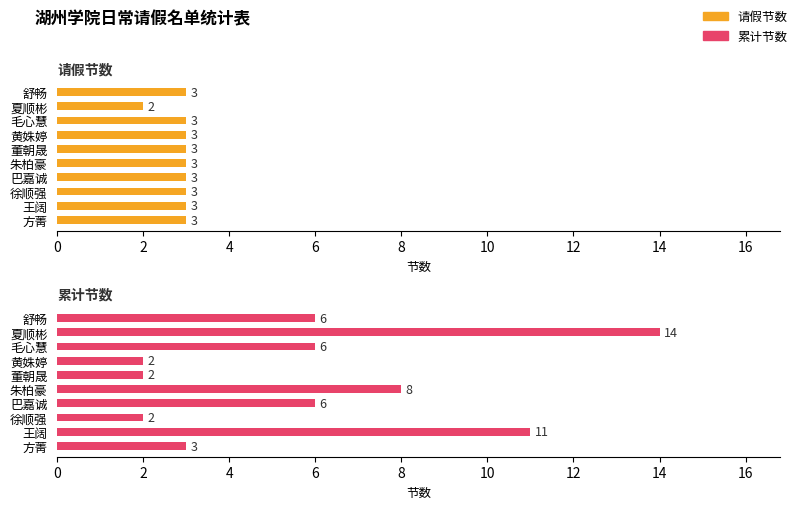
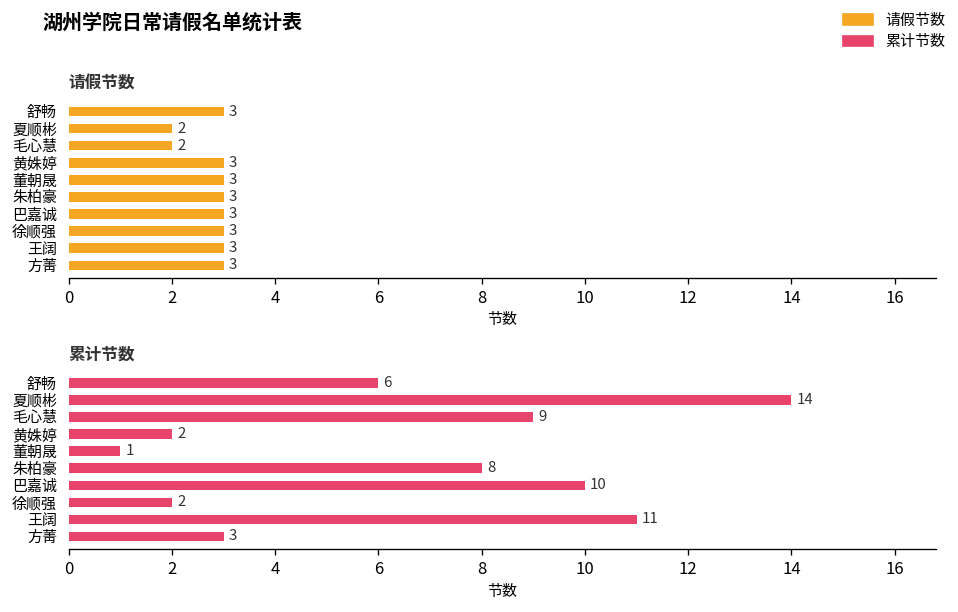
请假节数, 毛心慧: 3 -> 2
累计节数, 毛心慧: 6 -> 9
累计节数, 董朝晟: 2 -> 1
累计节数, 巴嘉诚: 6 -> 10
